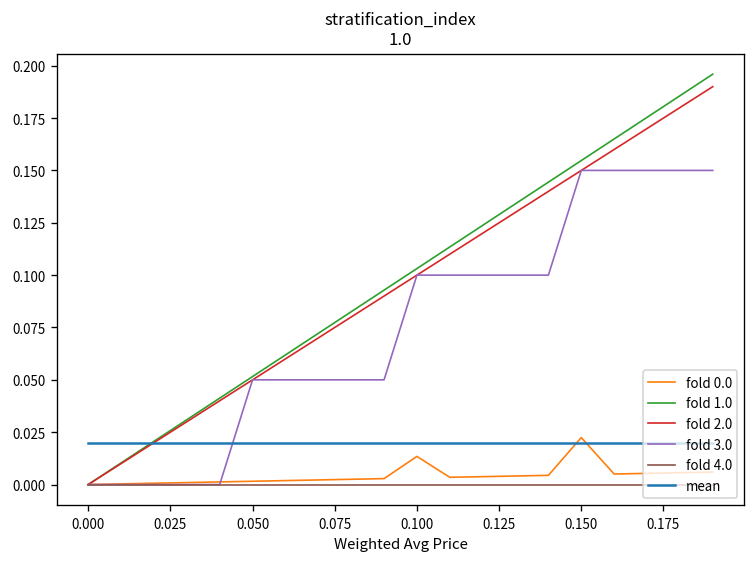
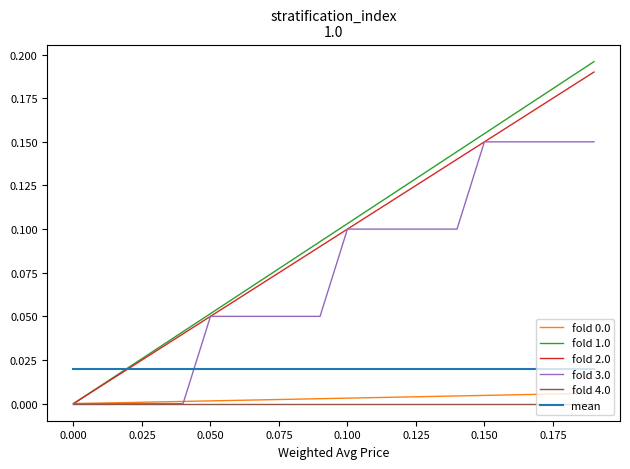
fold 0.0, 0.100: 0.013 -> 0.003
fold 0.0, 0.150: 0.022 -> 0.005
